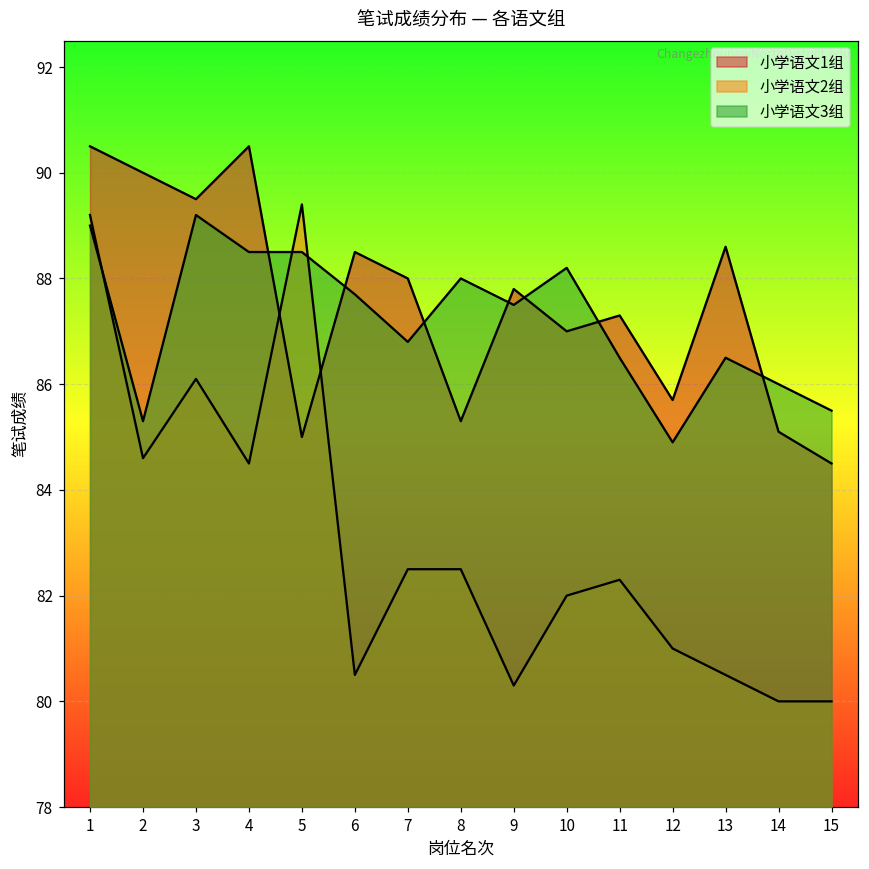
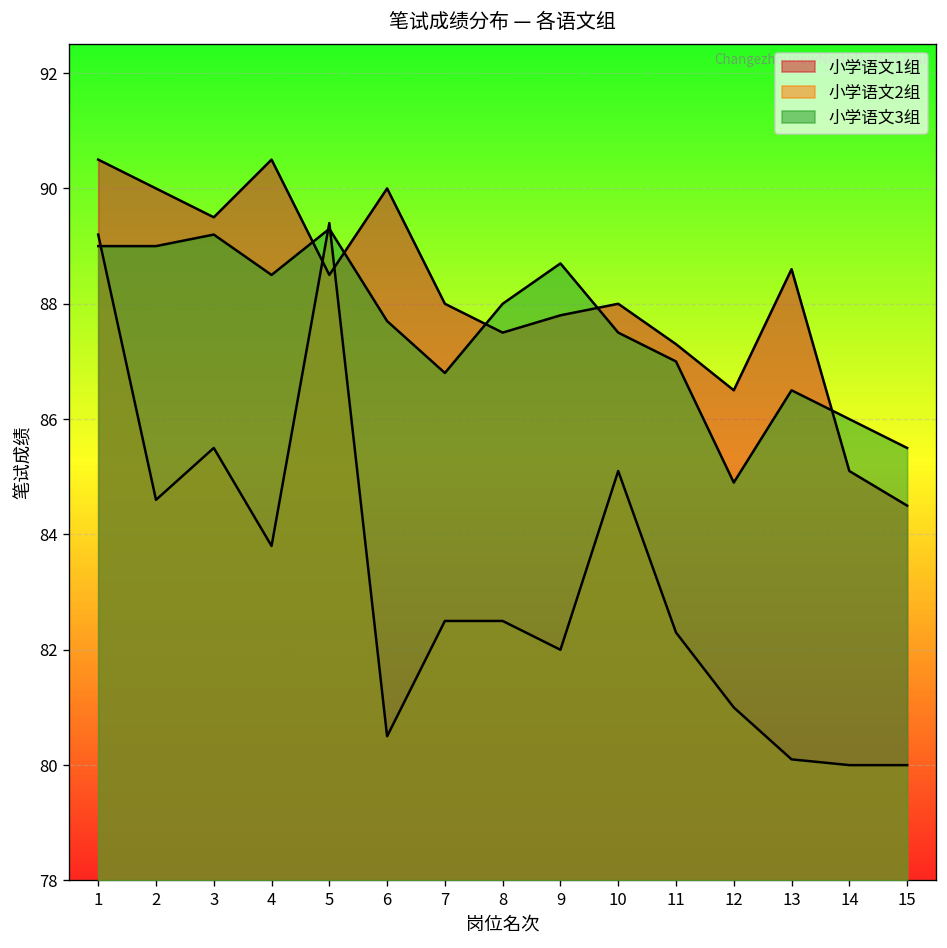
小学语文3组, 2: 85.3 -> 89.0
小学语文2组, 3: 86.1 -> 85.5
小学语文2组, 4: 84.5 -> 83.8
小学语文1组, 5: 85.0 -> 88.5
小学语文3组, 5: 88.5 -> 89.3
小学语文1组, 6: 88.5 -> 90.0
小学语文1组, 8: 85.3 -> 87.5
小学语文2组, 9: 80.3 -> 82.0
小学语文3组, 9: 87.5 -> 88.7
小学语文1组, 10: 87 -> 88
小学语文2组, 10: 82.0 -> 85.1
小学语文3组, 10: 88.2 -> 87.5
小学语文3组, 11: 86.5 -> 87.0
小学语文1组, 12: 85.7 -> 86.5
小学语文2组, 13: 80.5 -> 80.1
